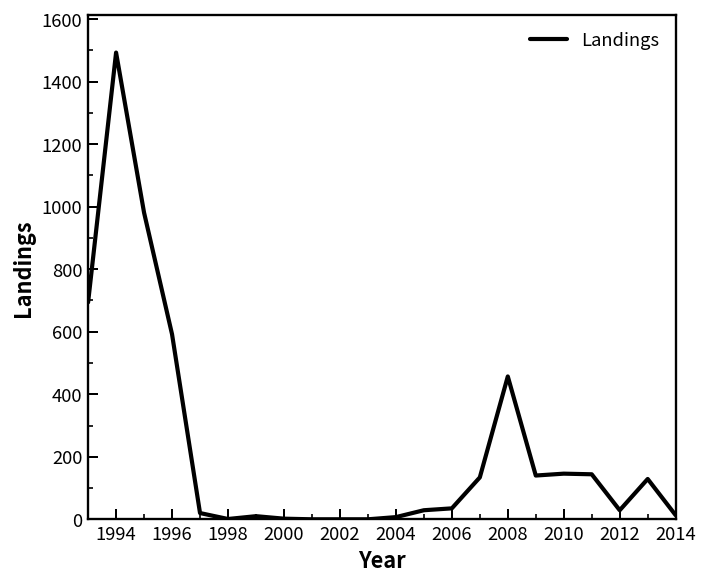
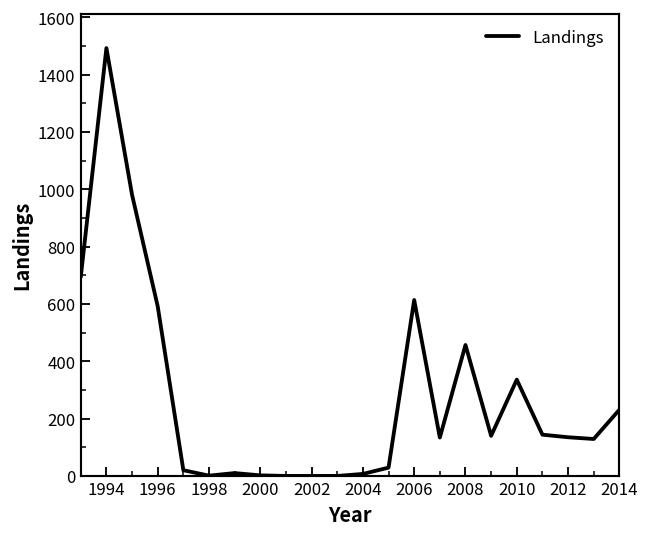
2006: 40 -> 610
2010: 150 -> 340
2012: 30 -> 140
2014: 10 -> 230
